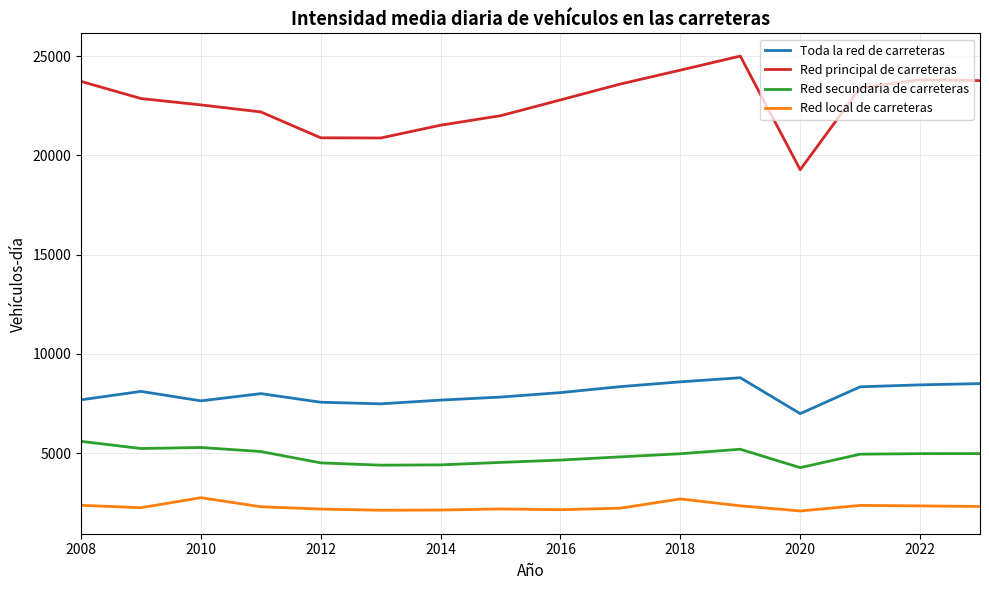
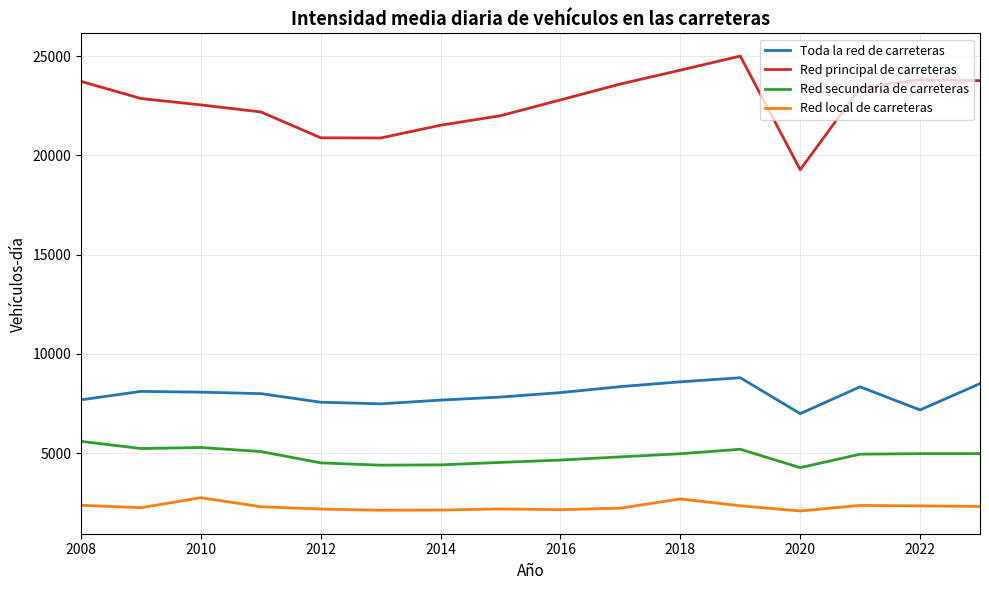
Toda la red de carreteras, 2010: 7600 -> 8100
Toda la red de carreteras, 2022: 8400 -> 7200
